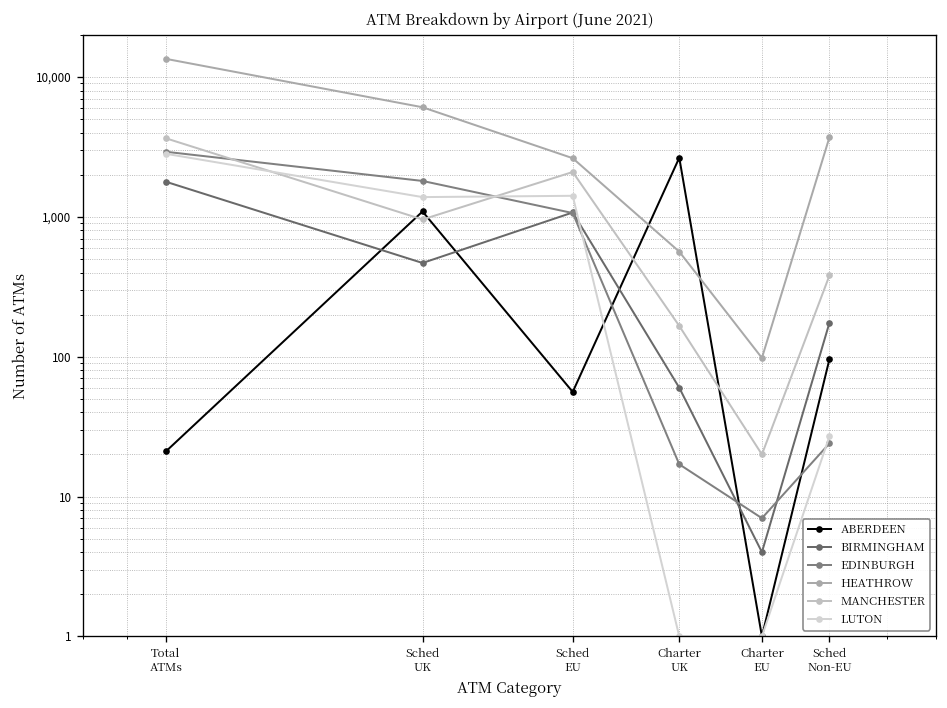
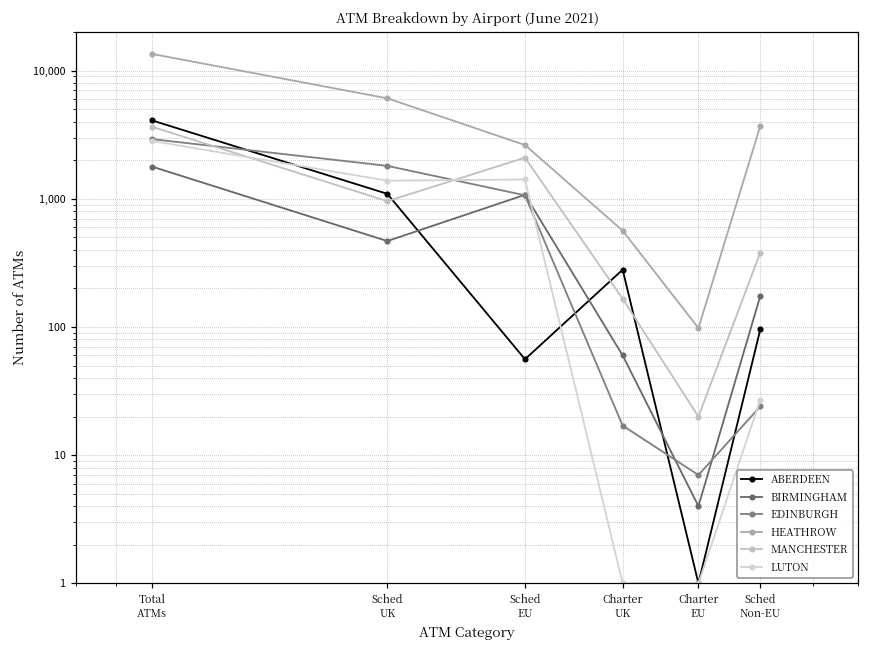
ABERDEEN, Total ATMs: 21 -> 4,100
ABERDEEN, Charter UK: 2,600 -> 280
